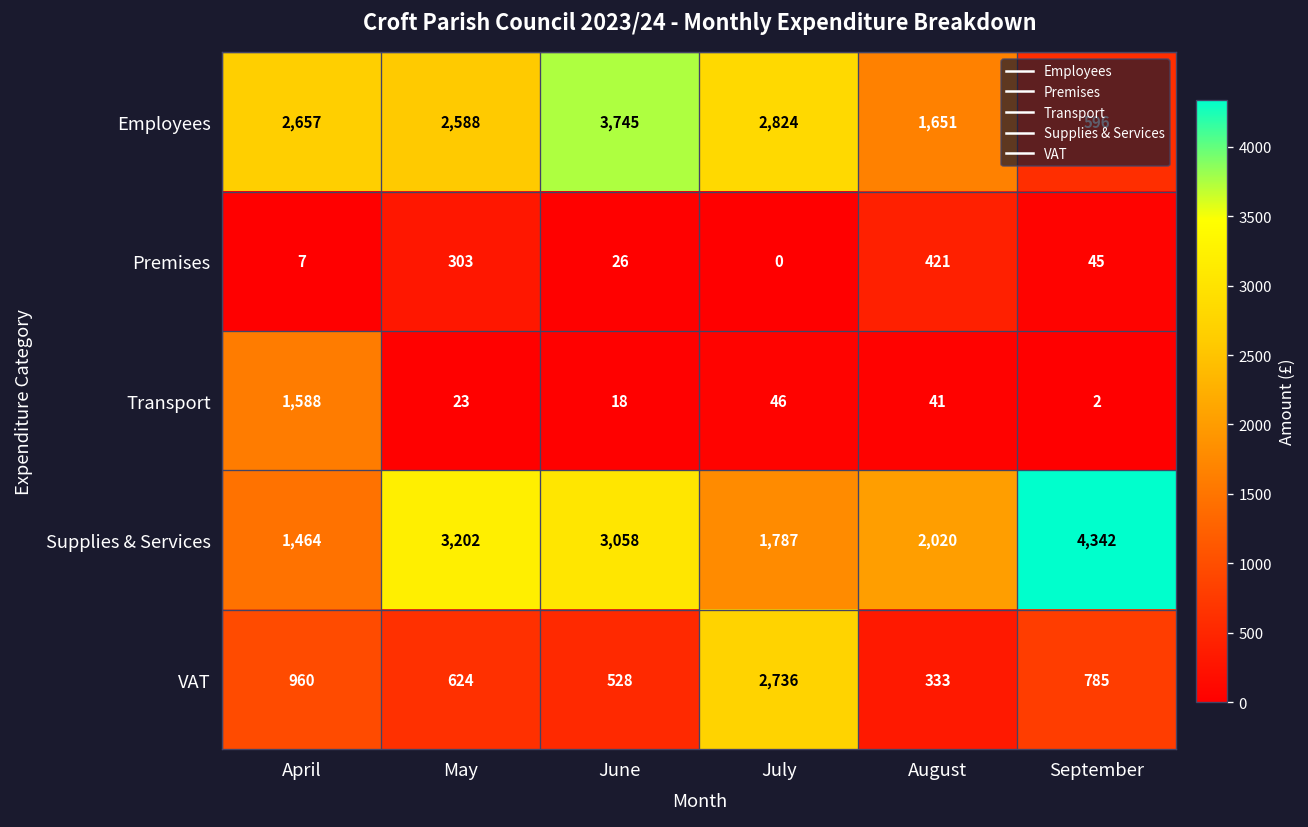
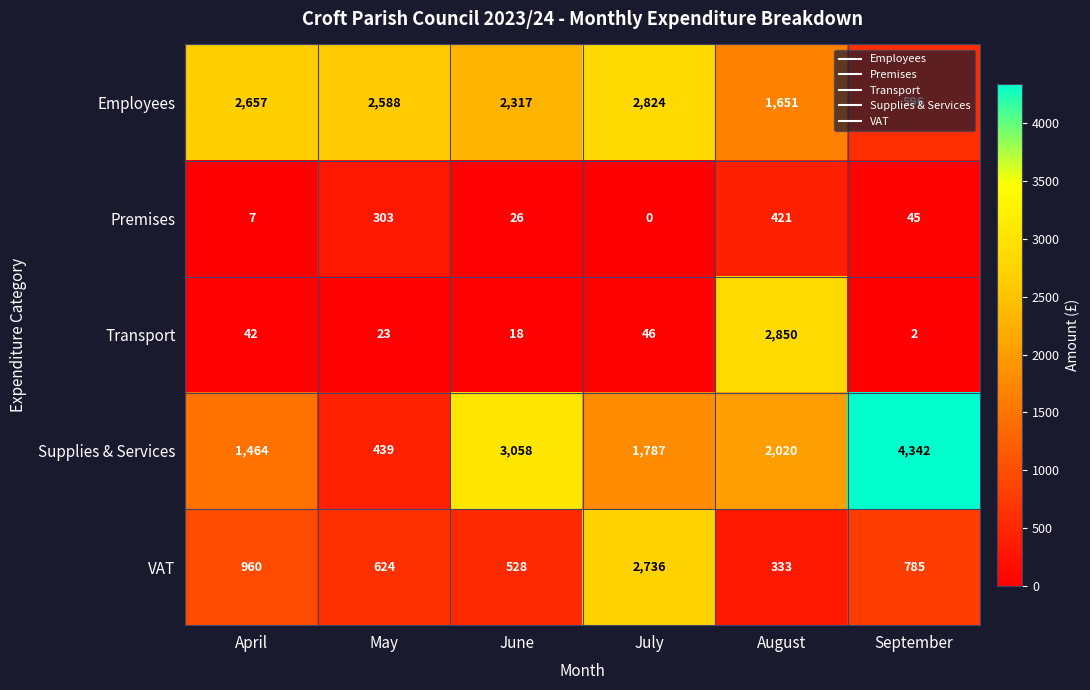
Employees, June: 3,745 -> 2,317
Transport, April: 1,588 -> 42
Transport, August: 41 -> 2,850
Supplies & Services, May: 3,202 -> 439
